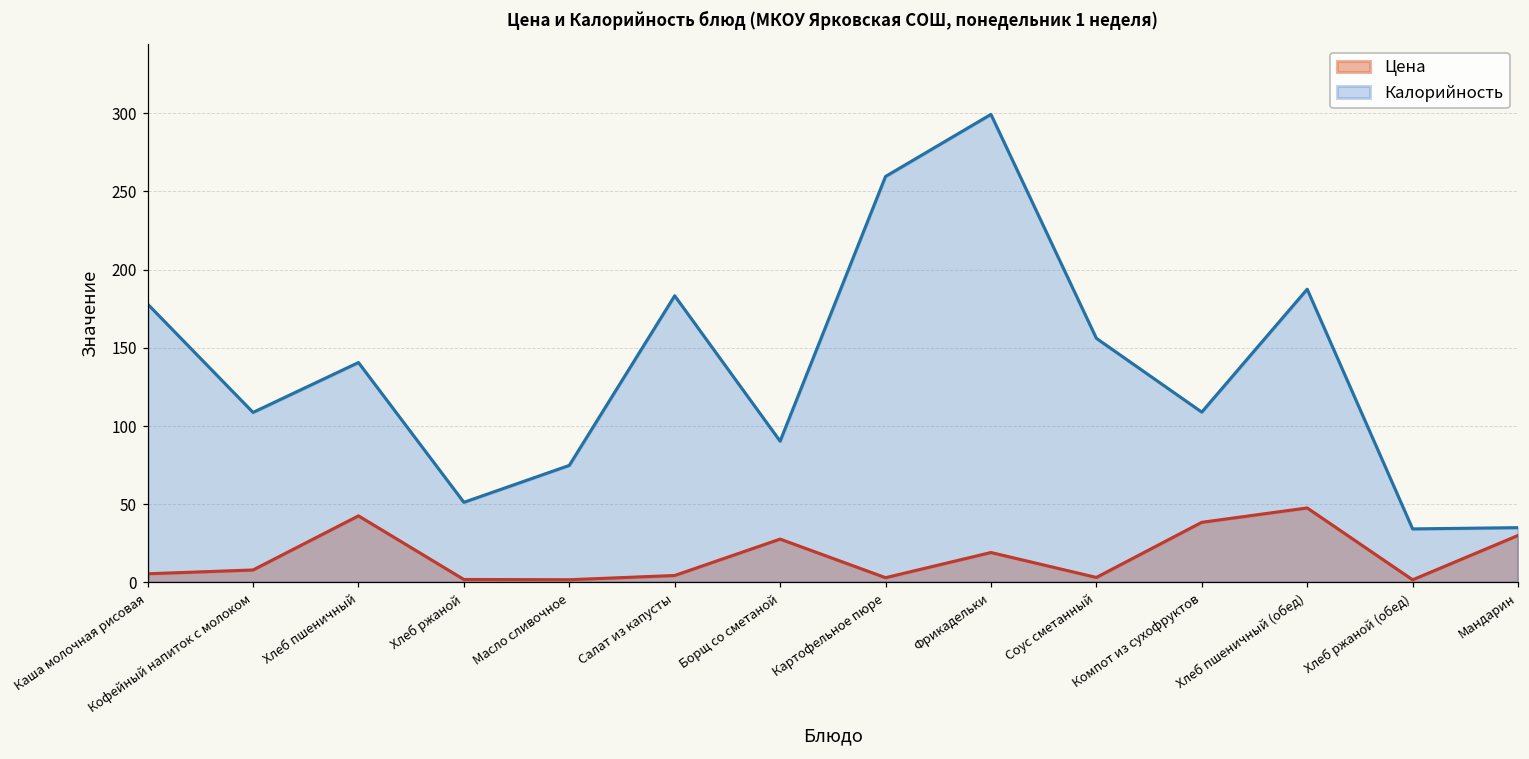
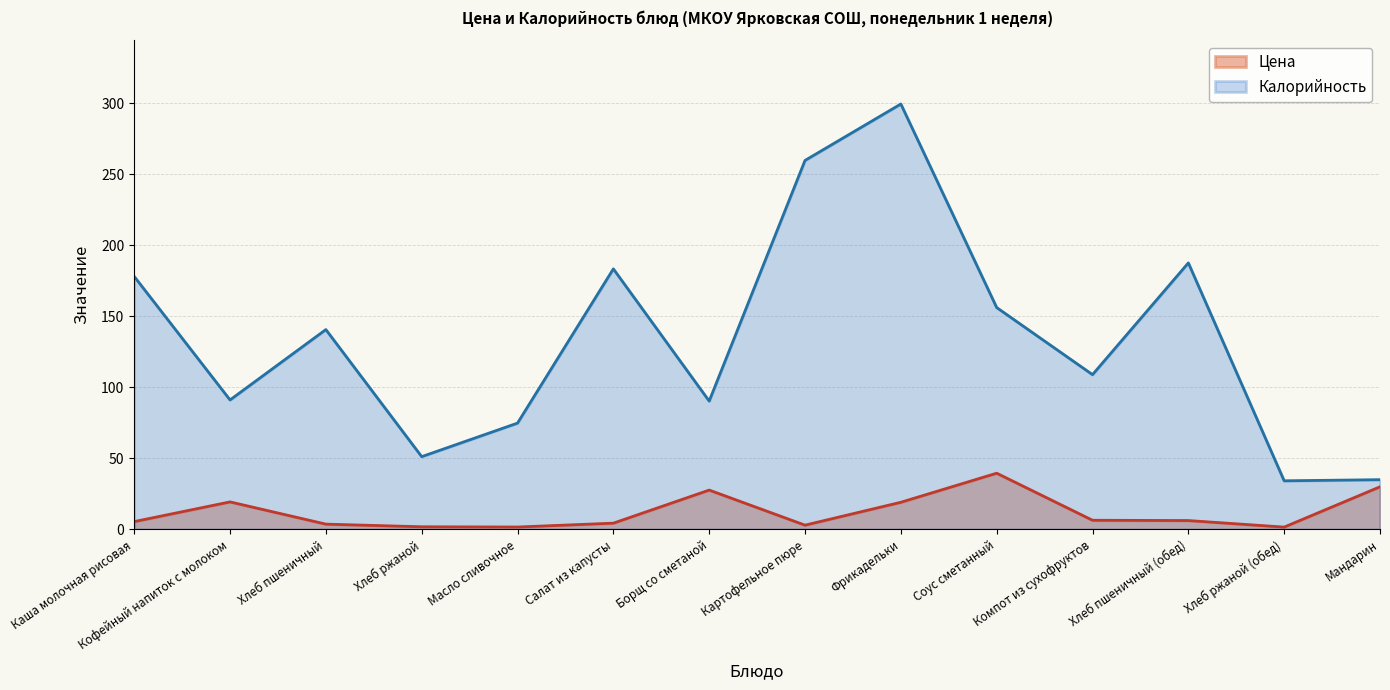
Цена, Кофейный напиток с молоком: 8 -> 19
Калорийность, Кофейный напиток с молоком: 109 -> 91
Цена, Хлеб пшеничный: 43 -> 4
Цена, Соус сметанный: 3 -> 40
Цена, Компот из сухофруктов: 38 -> 6
Цена, Хлеб пшеничный (обед): 48 -> 6
